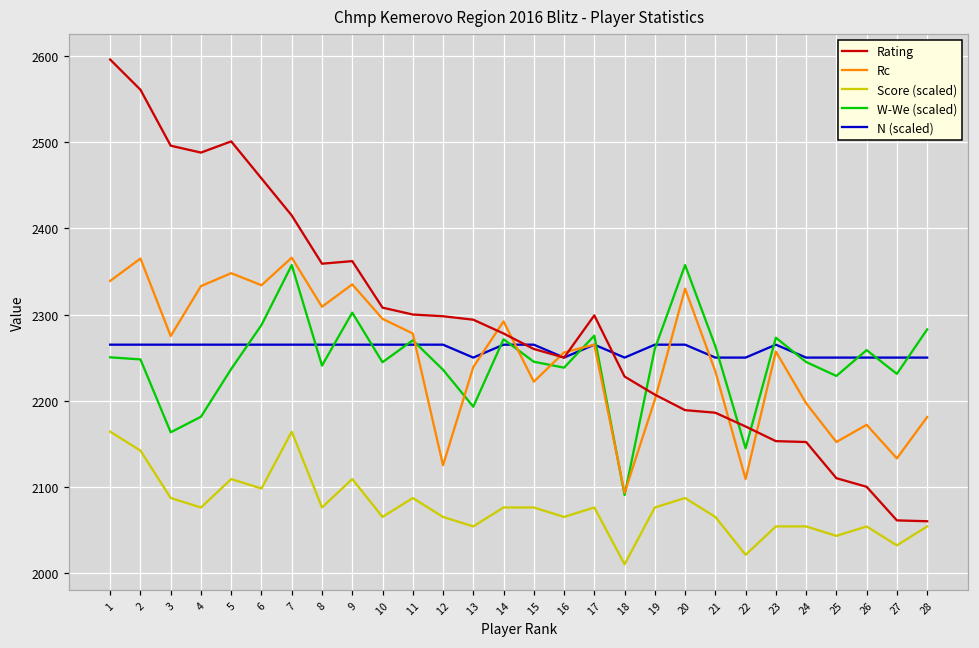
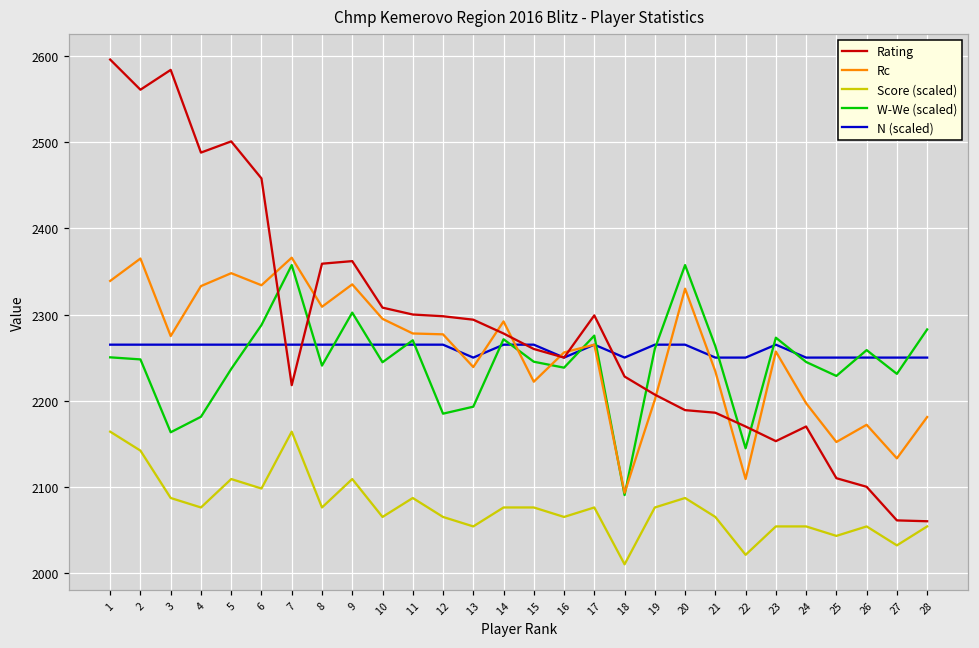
Rating, 3: 2500 -> 2580
Rating, 7: 2420 -> 2220
Rc, 12: 2130 -> 2280
W-We (scaled), 12: 2240 -> 2180
Rating, 24: 2150 -> 2170
